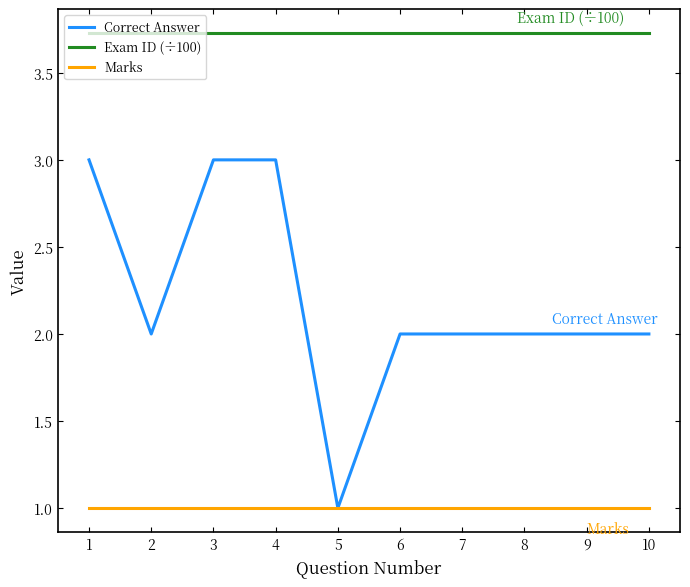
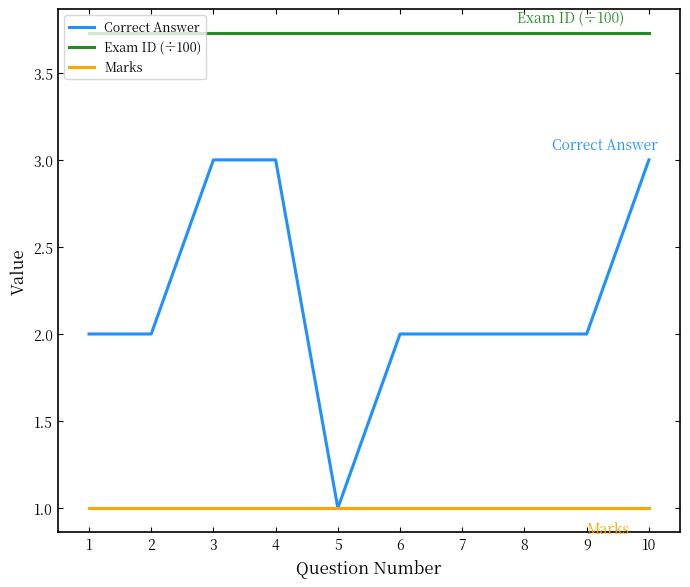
Correct Answer, 1: 3 -> 2
Correct Answer, 10: 2 -> 3
